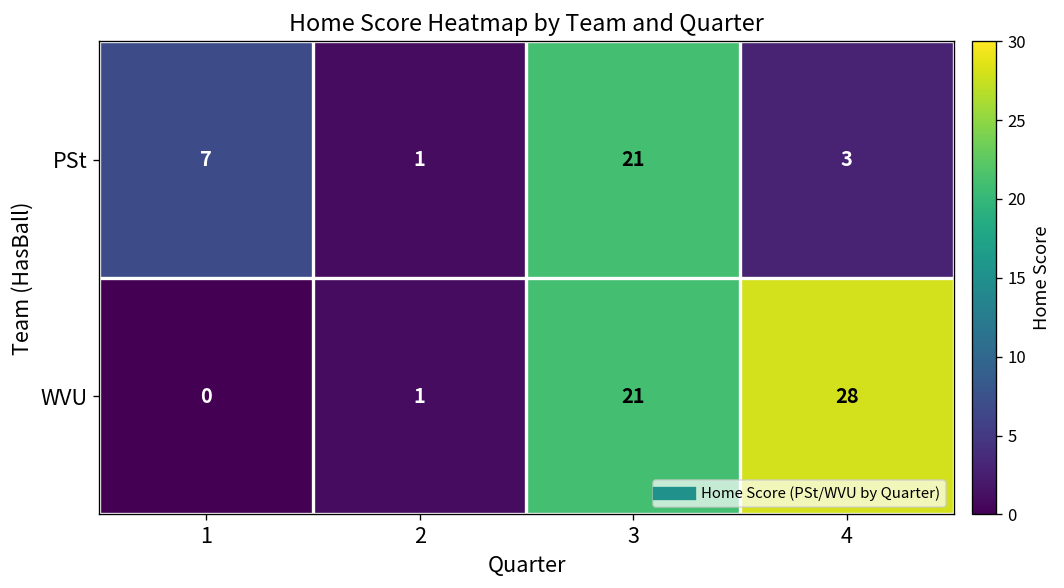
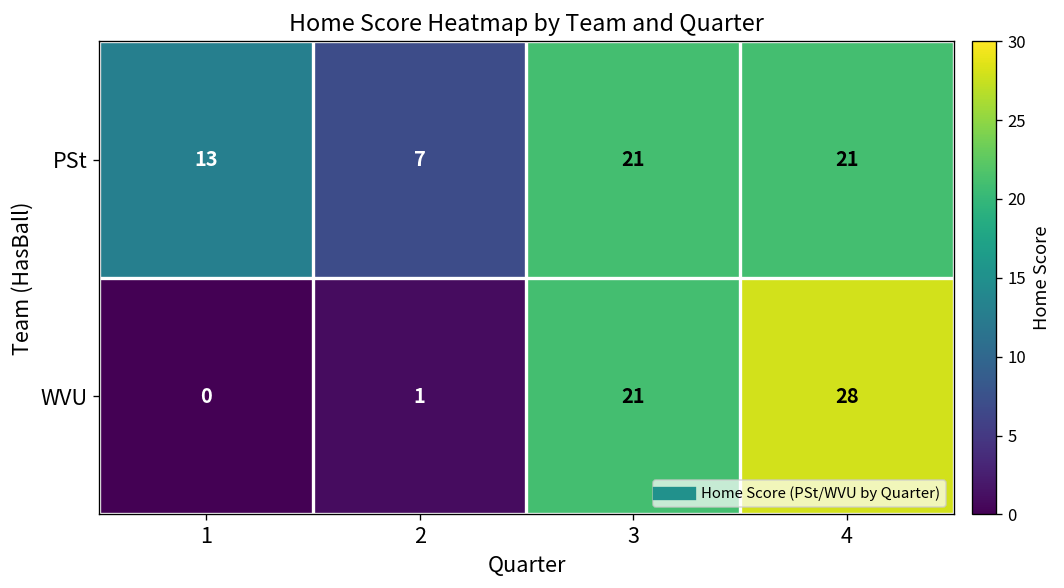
PSt, 1: 7 -> 13
PSt, 2: 1 -> 7
PSt, 4: 3 -> 21
